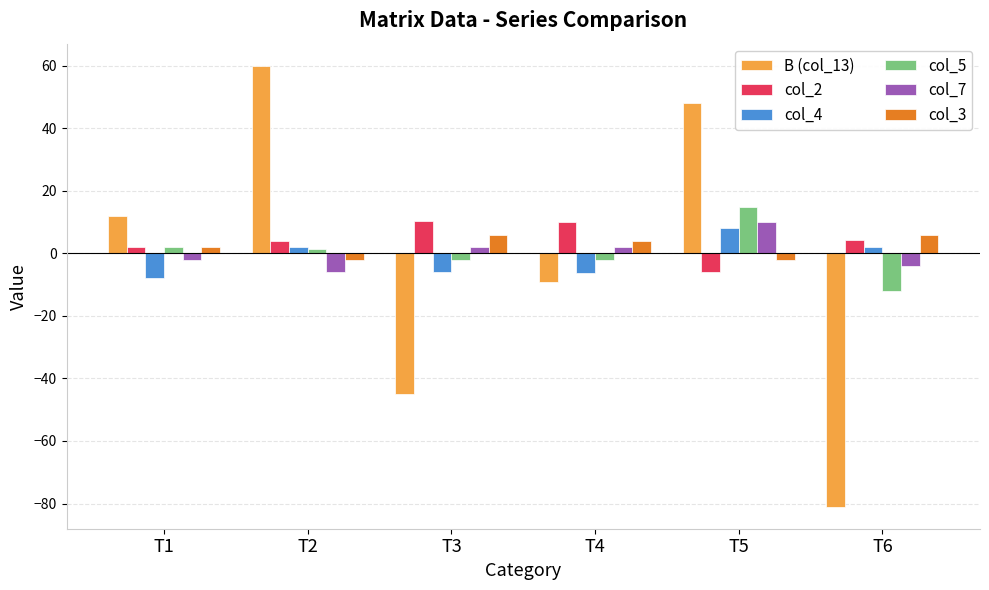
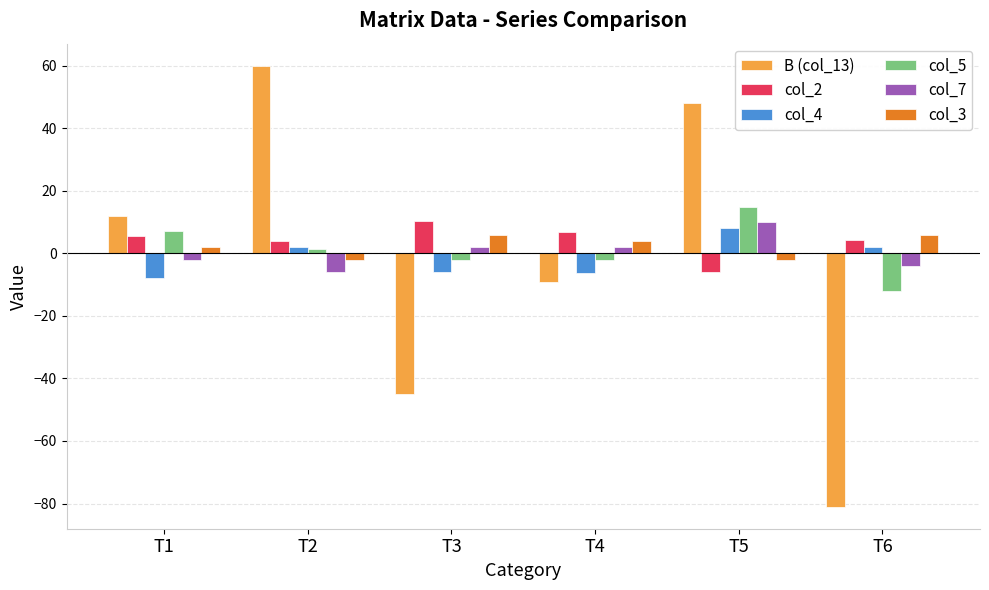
col_2, T1: 2 -> 5
col_5, T1: 2 -> 7
col_2, T4: 10 -> 7
